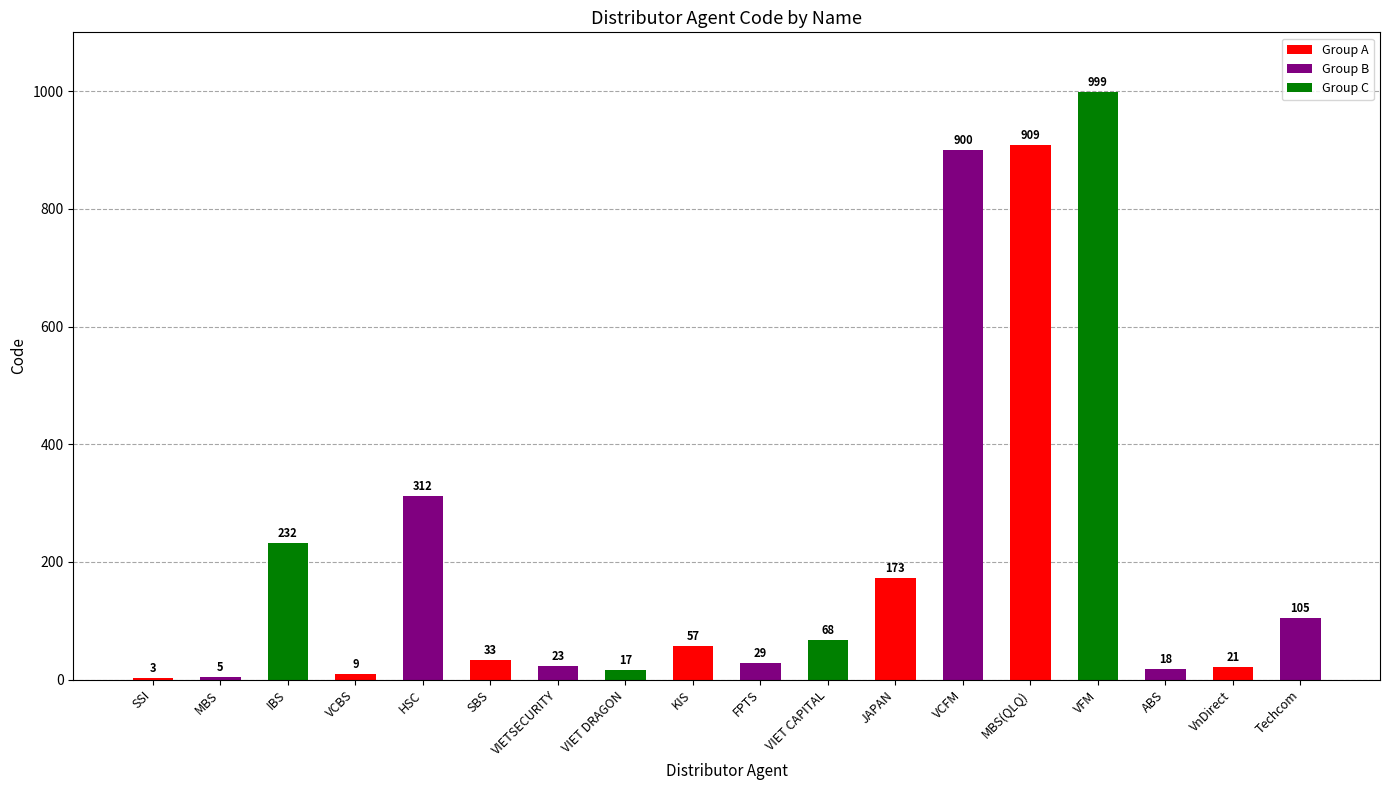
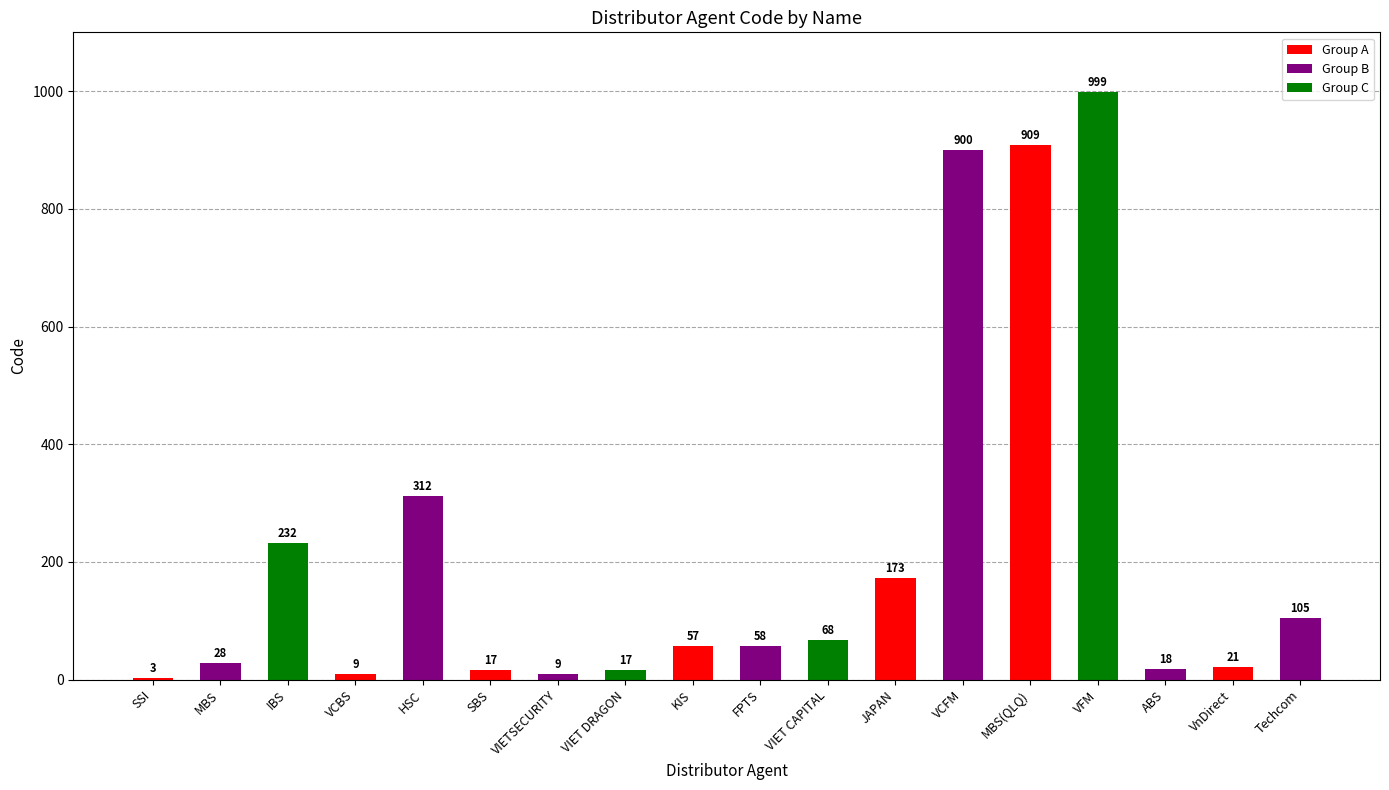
MBS: 5 -> 28
SBS: 33 -> 17
VIETSECURITY: 23 -> 9
FPTS: 29 -> 58
